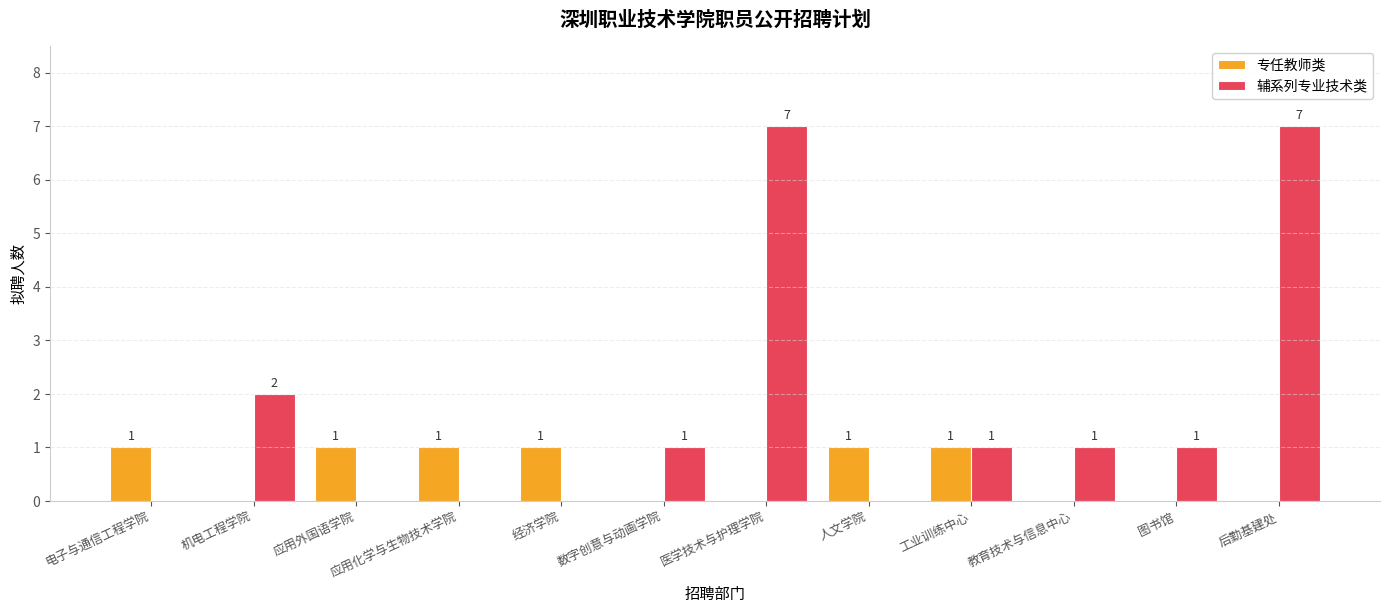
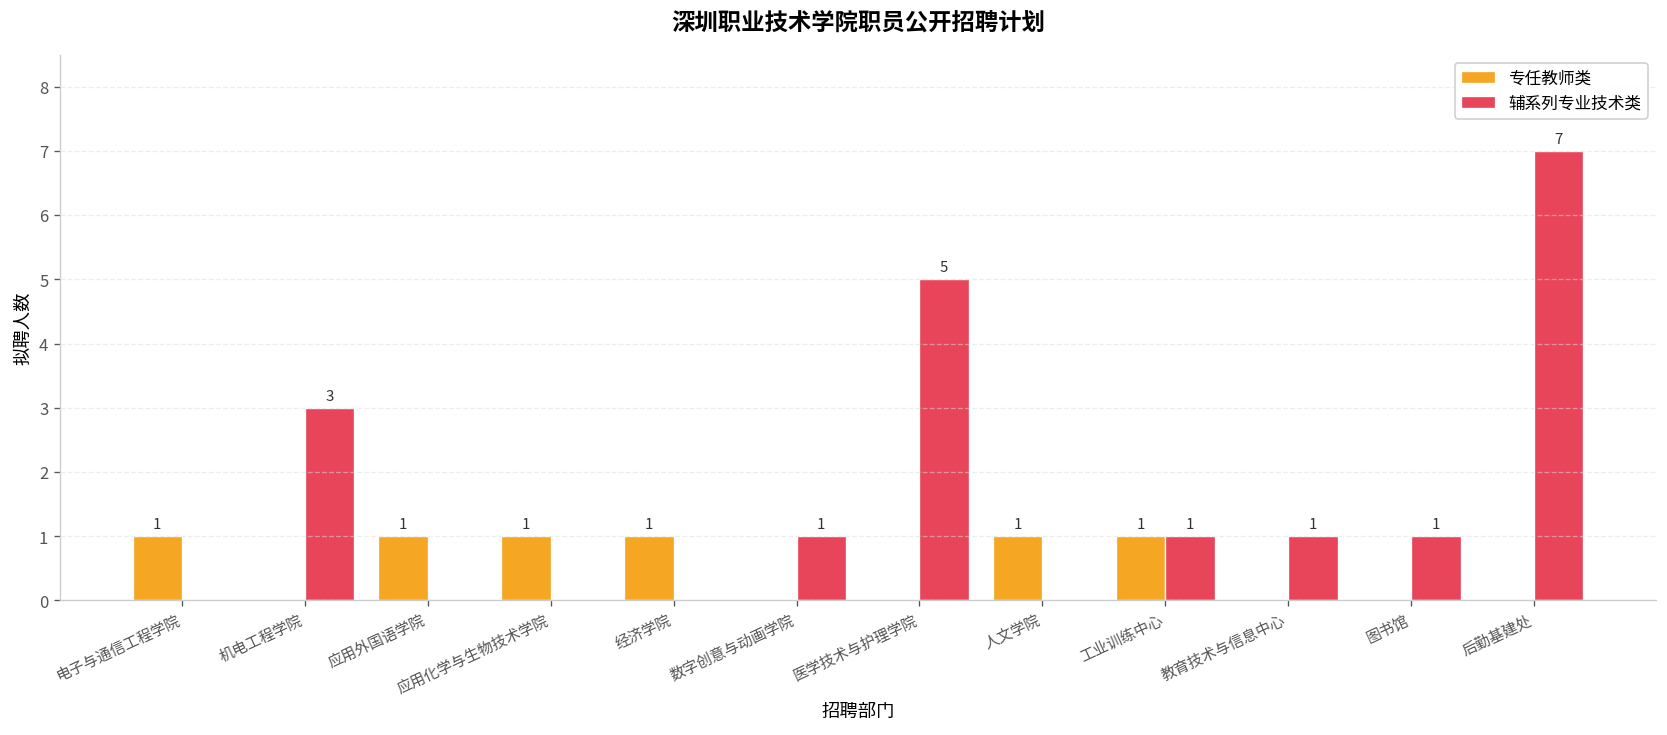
辅系列专业技术类, 机电工程学院: 2 -> 3
辅系列专业技术类, 医学技术与护理学院: 7 -> 5
